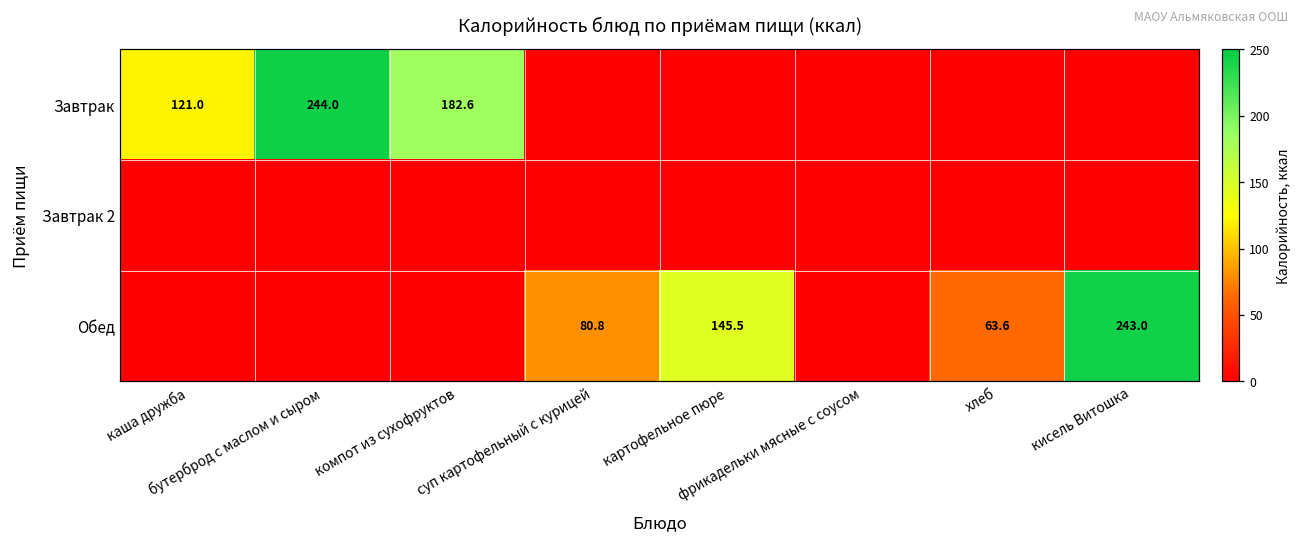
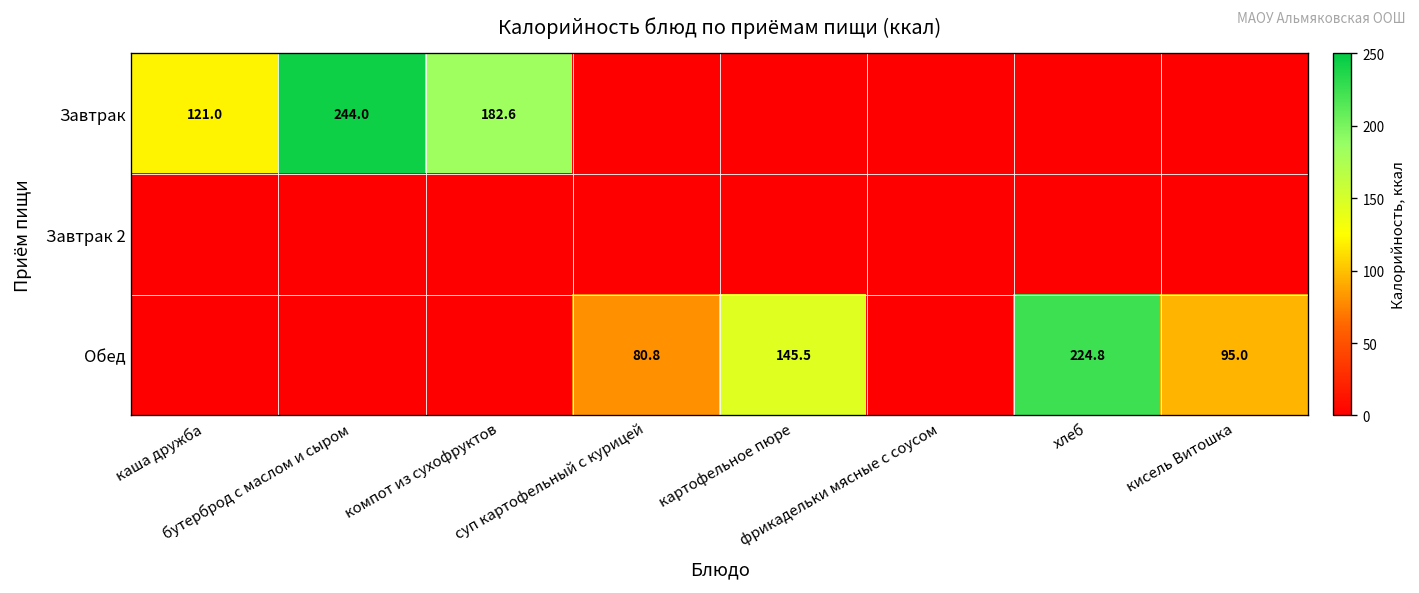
Обед, хлеб: 63.6 -> 224.8
Обед, кисель Витошка: 243.0 -> 95.0
